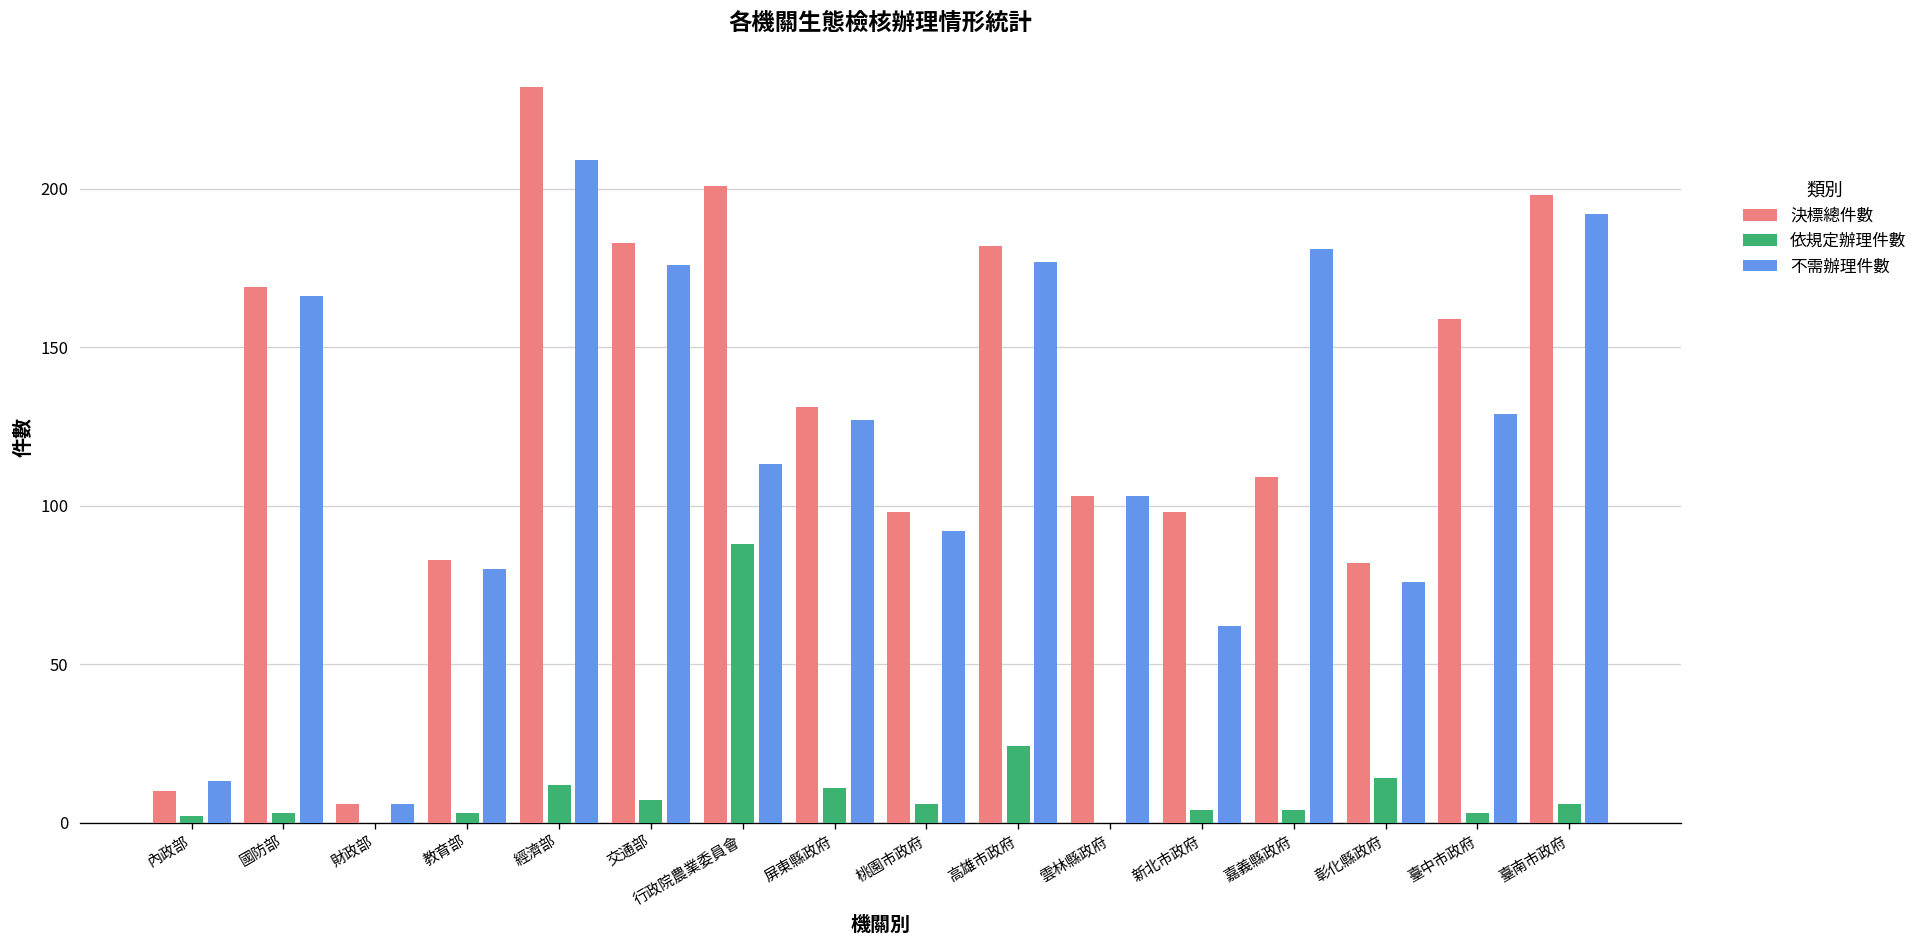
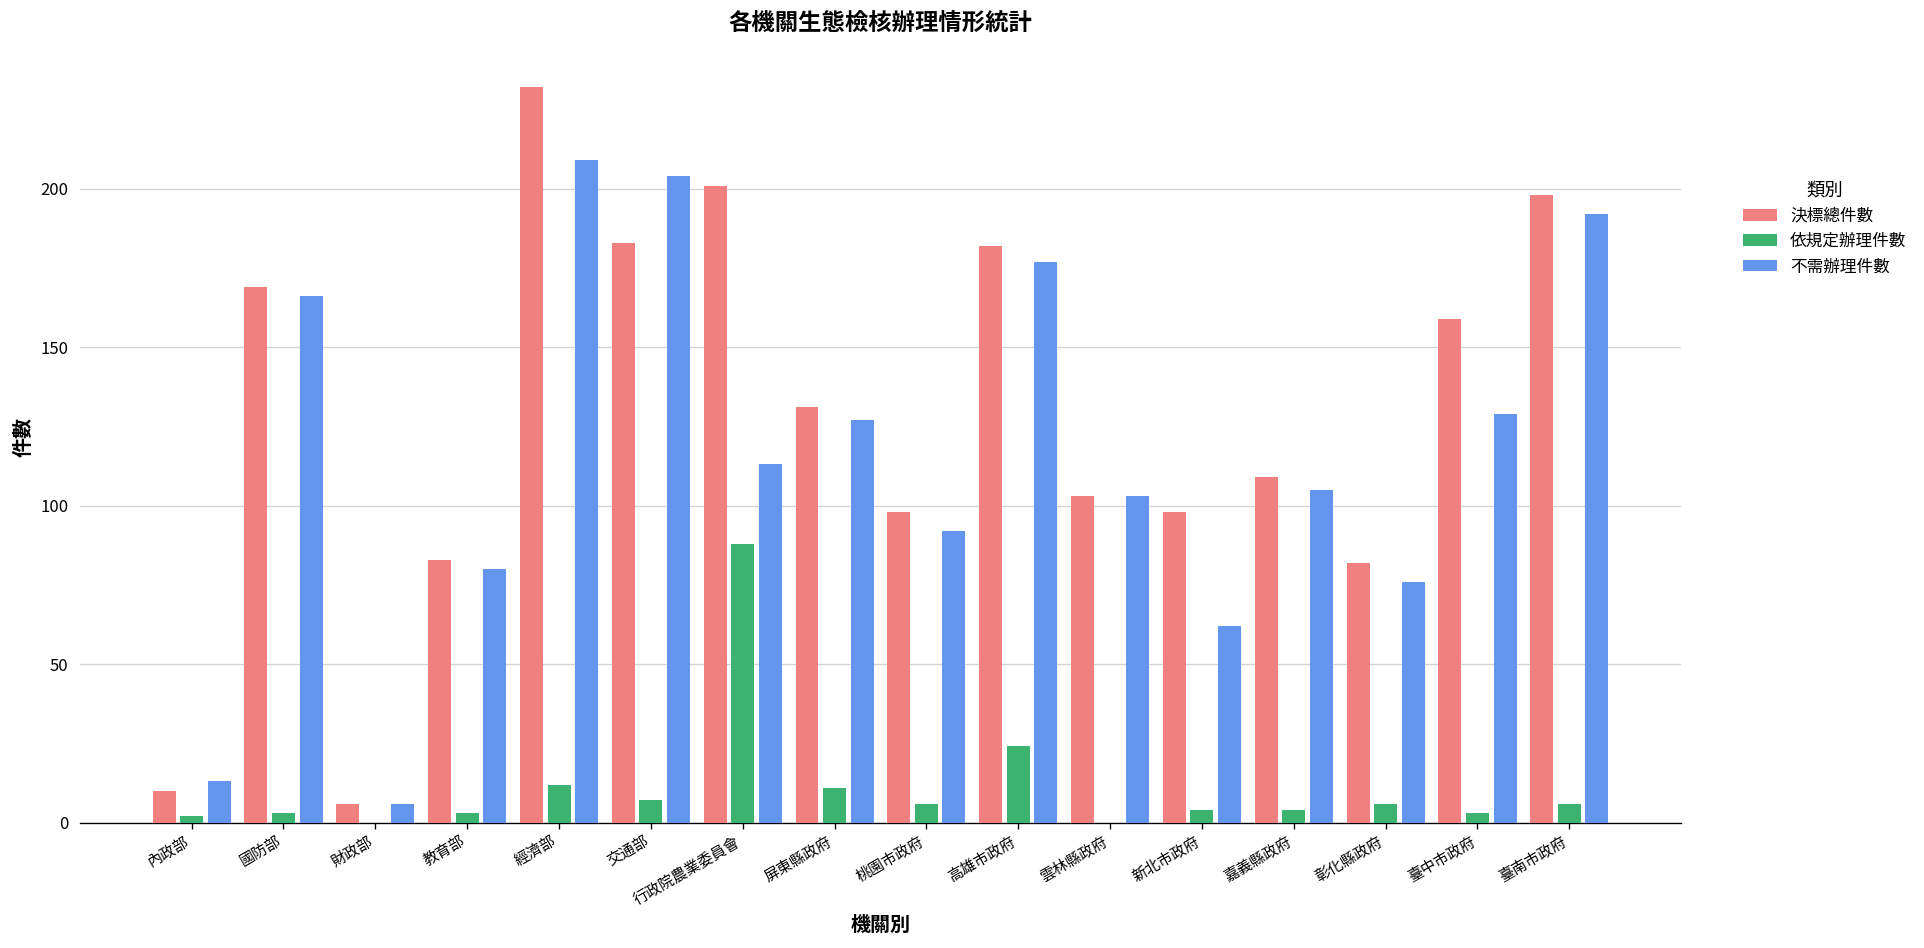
不需辦理件數, 交通部: 176 -> 204
不需辦理件數, 嘉義縣政府: 181 -> 105
依規定辦理件數, 彰化縣政府: 14 -> 6
